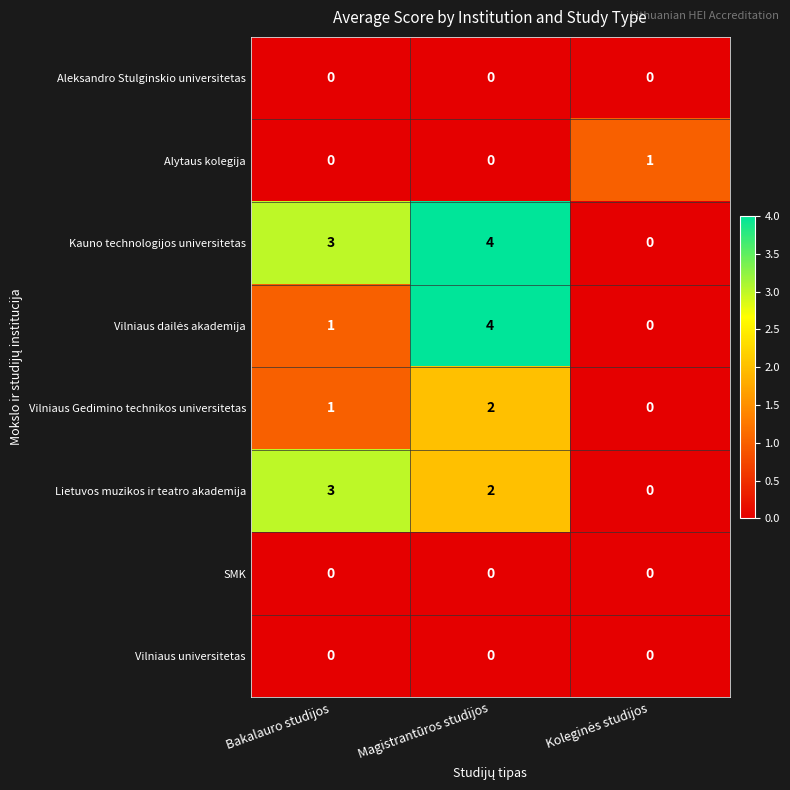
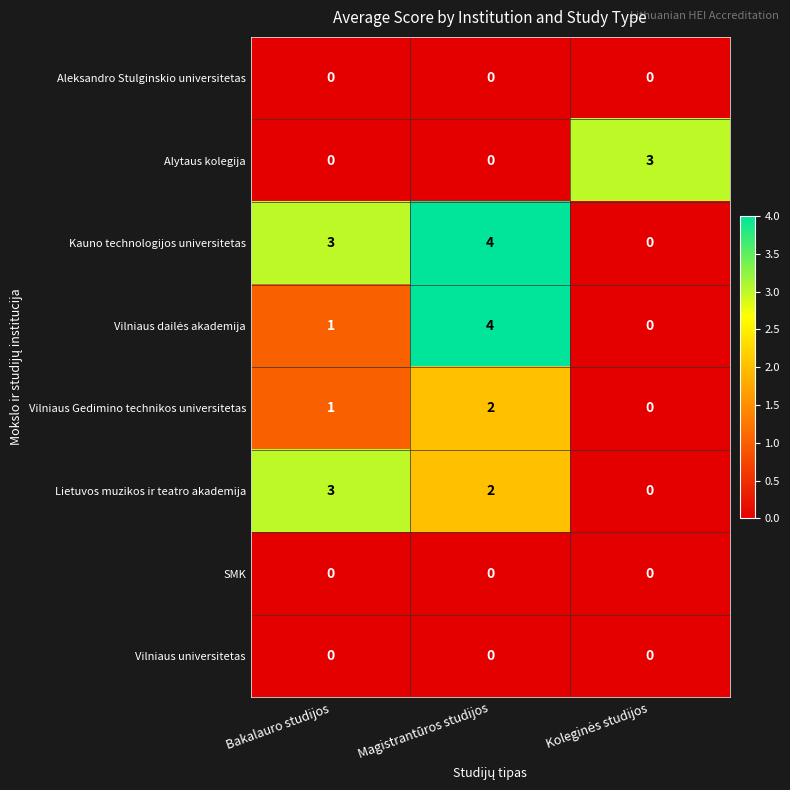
Alytaus kolegija, Koleginės studijos: 1 -> 3
